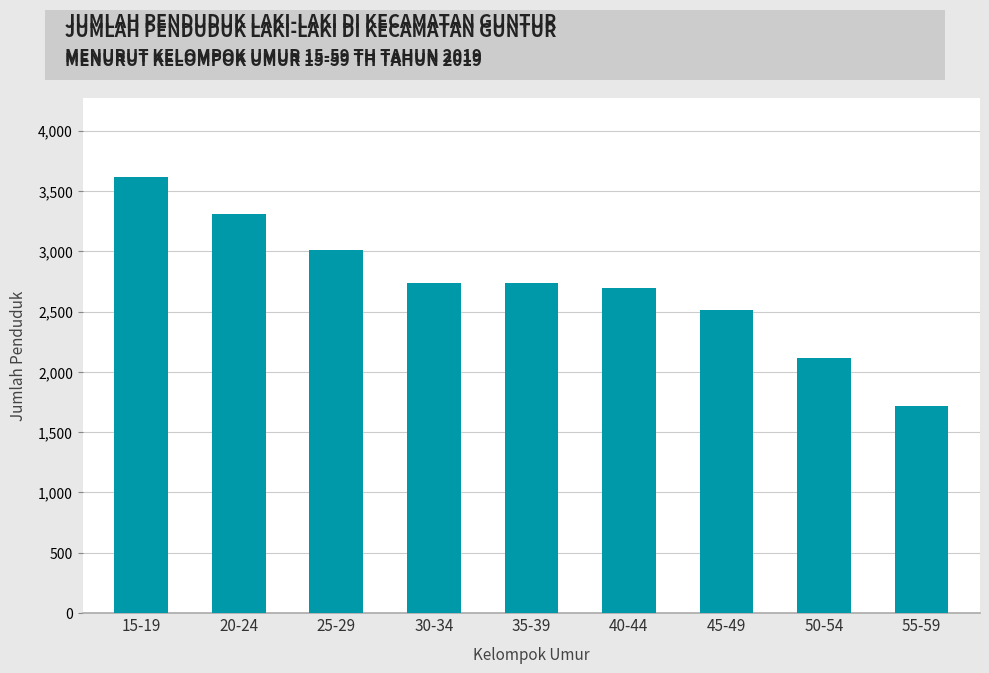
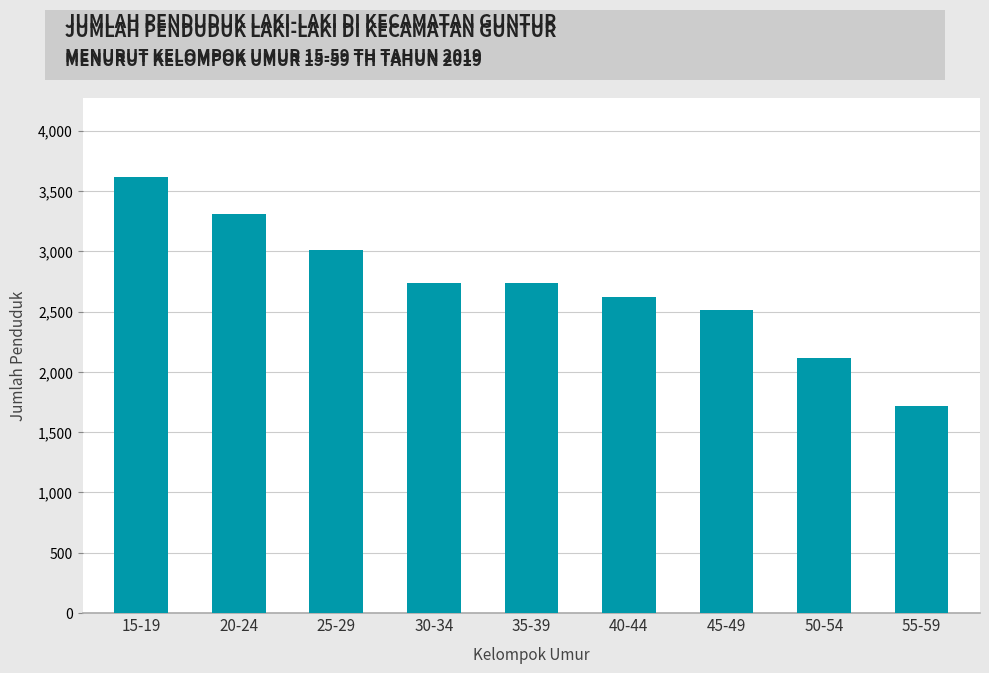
40-44: 2,700 -> 2,620
